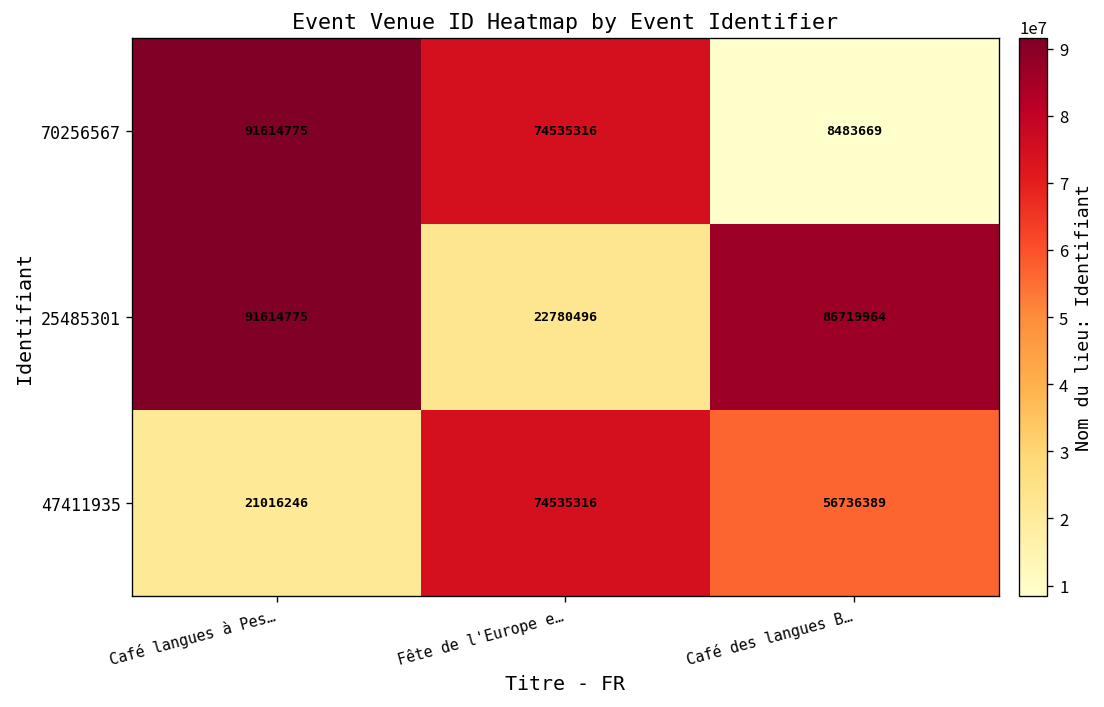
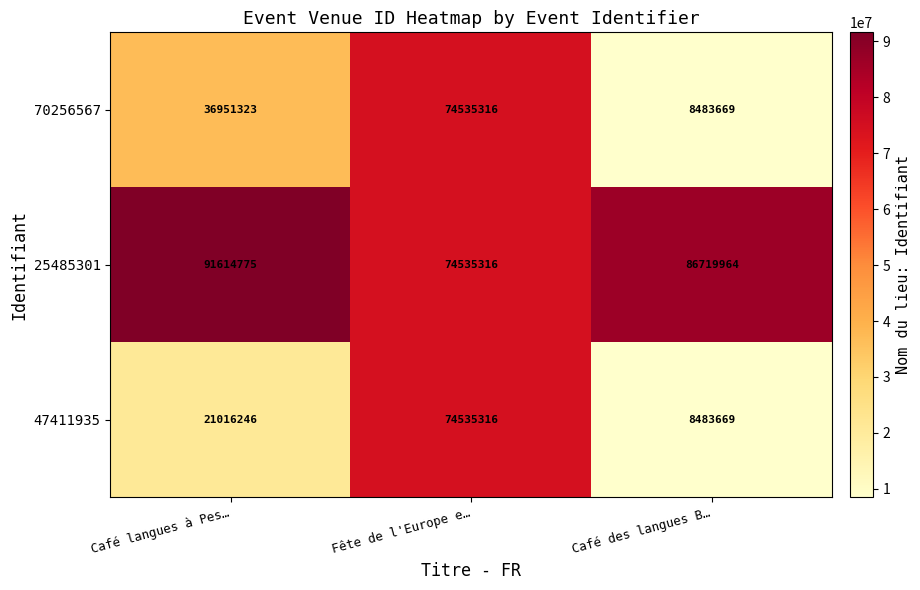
70256567, Café langues à Pes…: 91614775 -> 36951323
25485301, Fête de l'Europe e…: 22780496 -> 74535316
47411935, Café des langues B…: 56736389 -> 8483669
